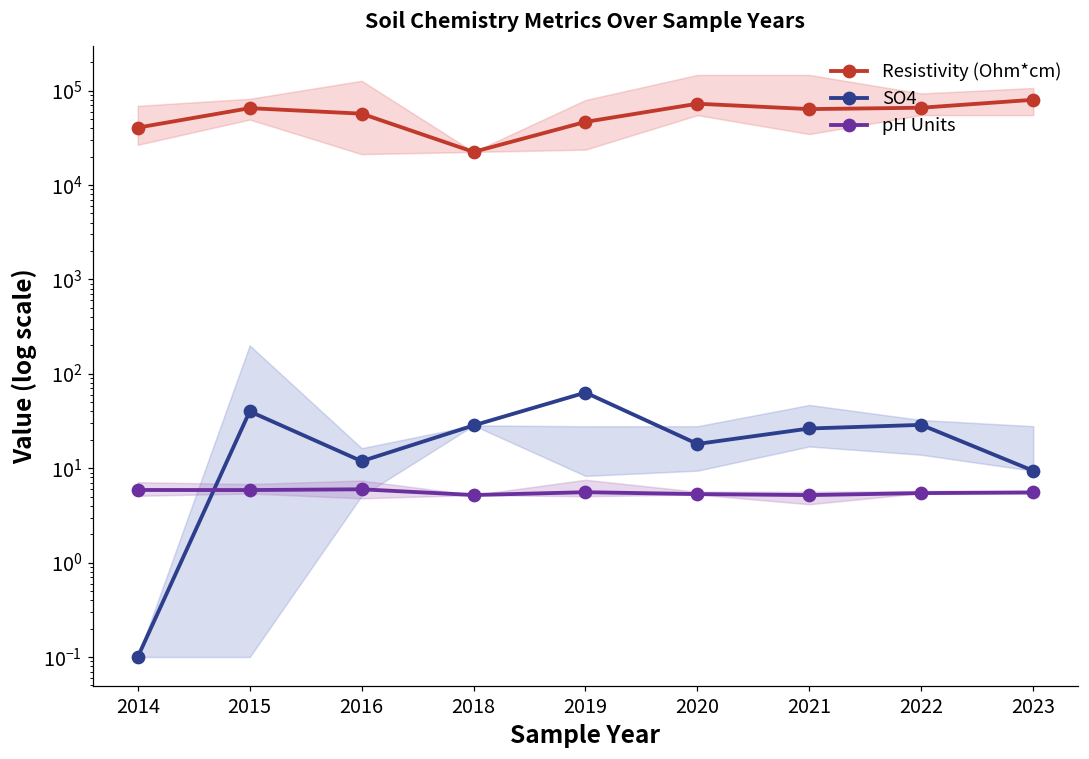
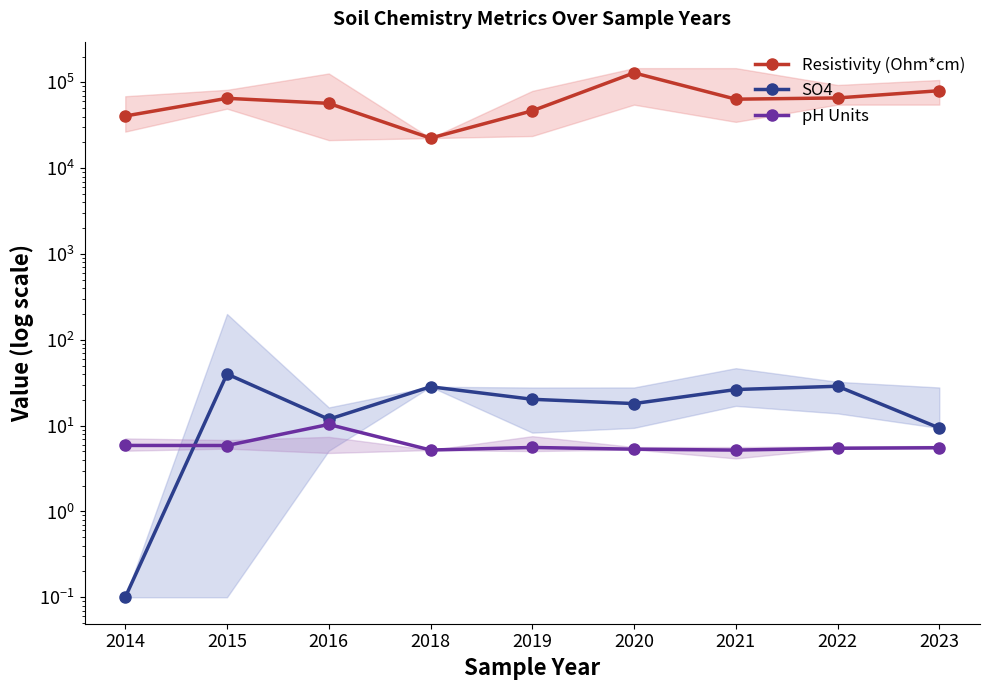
pH Units, 2016: 6 -> 10
SO4, 2019: 60 -> 20
Resistivity (Ohm*cm), 2020: 70000 -> 130000
